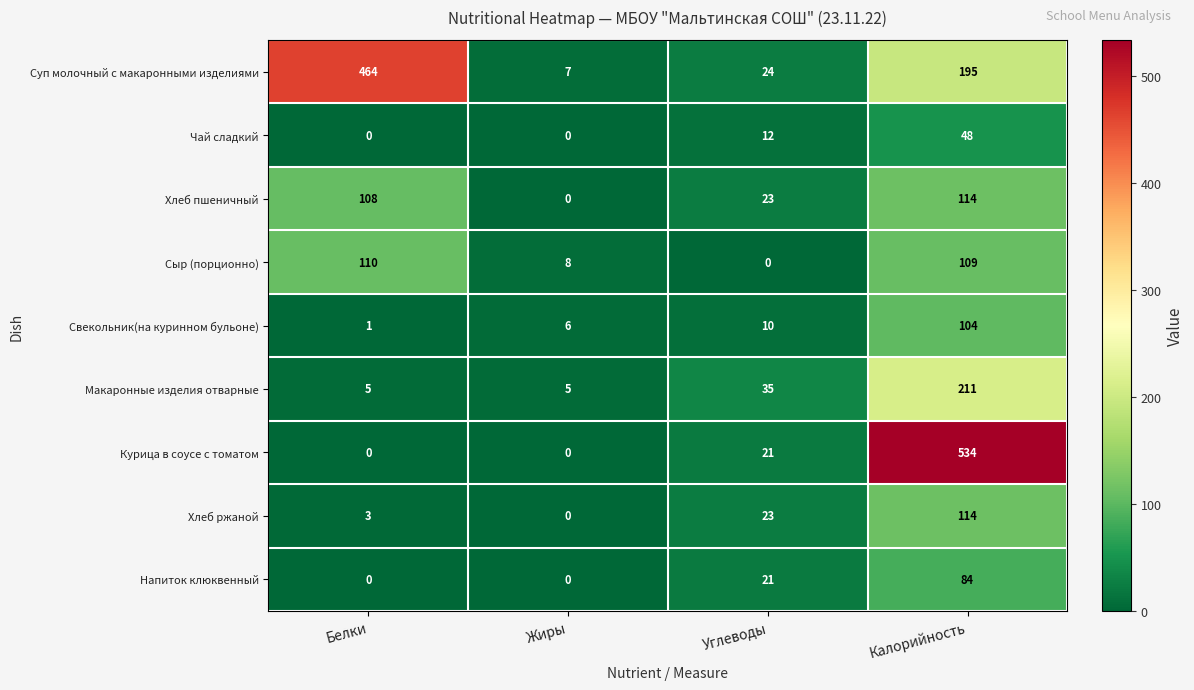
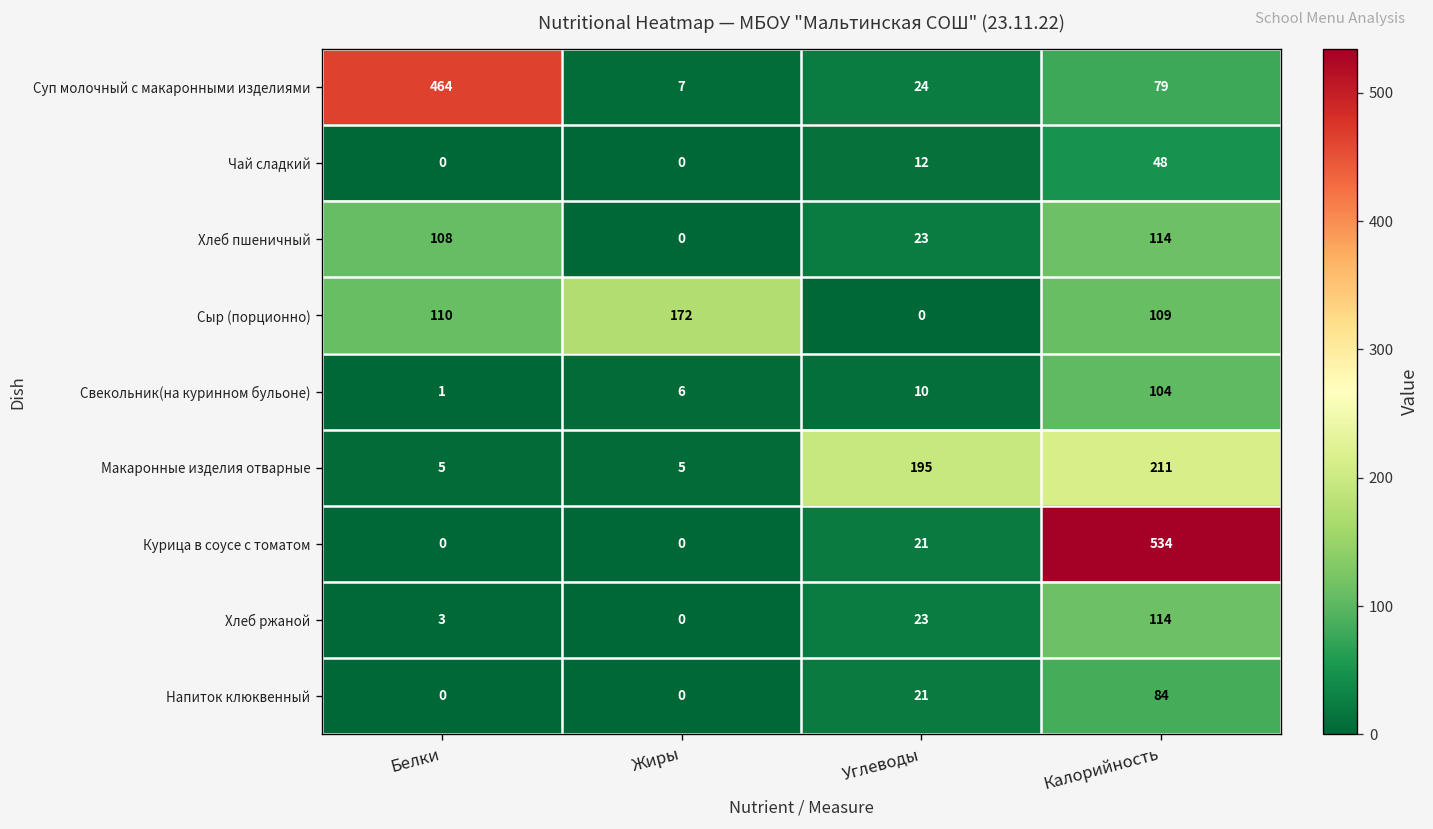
Суп молочный с макаронными изделиями, Калорийность: 195 -> 79
Сыр (порционно), Жиры: 8 -> 172
Макаронные изделия отварные, Углеводы: 35 -> 195
